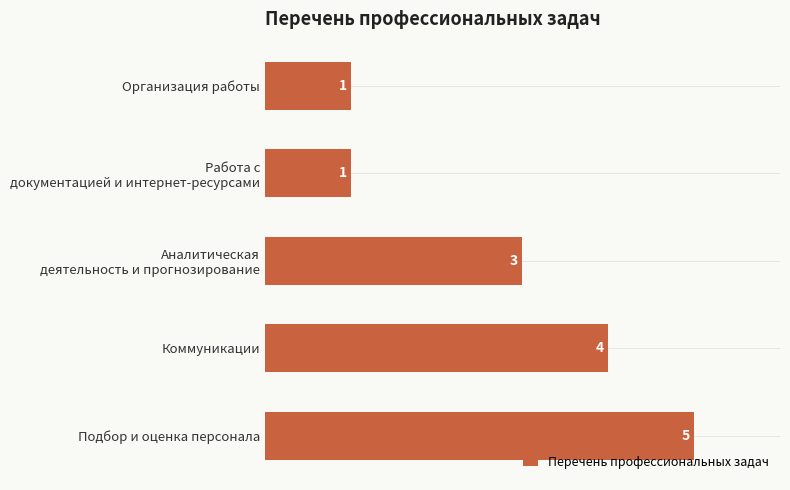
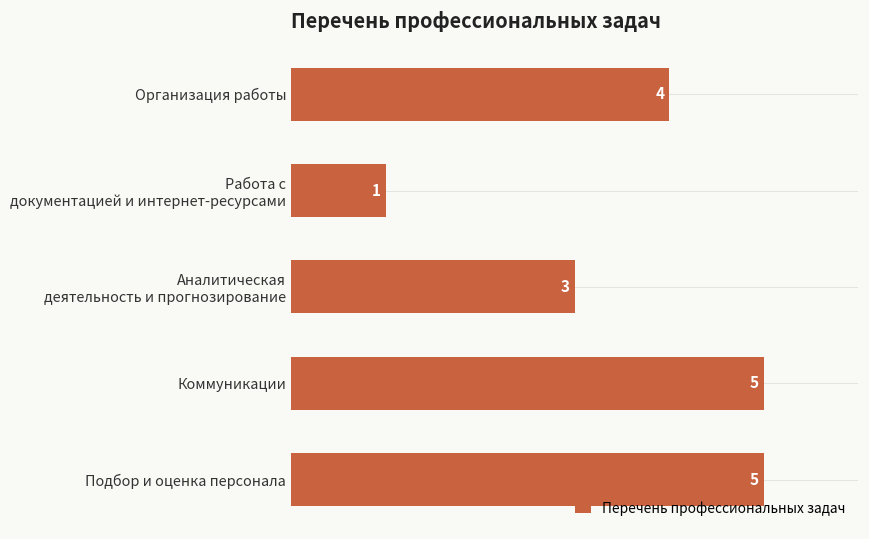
Организация работы: 1 -> 4
Коммуникации: 4 -> 5
